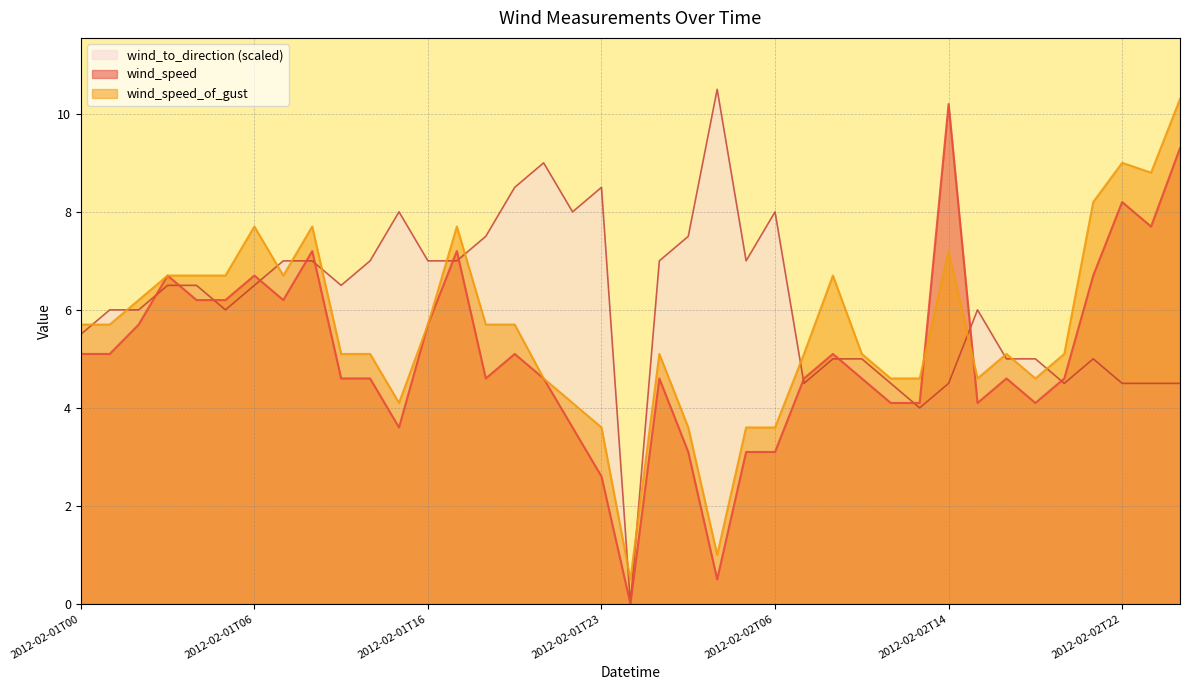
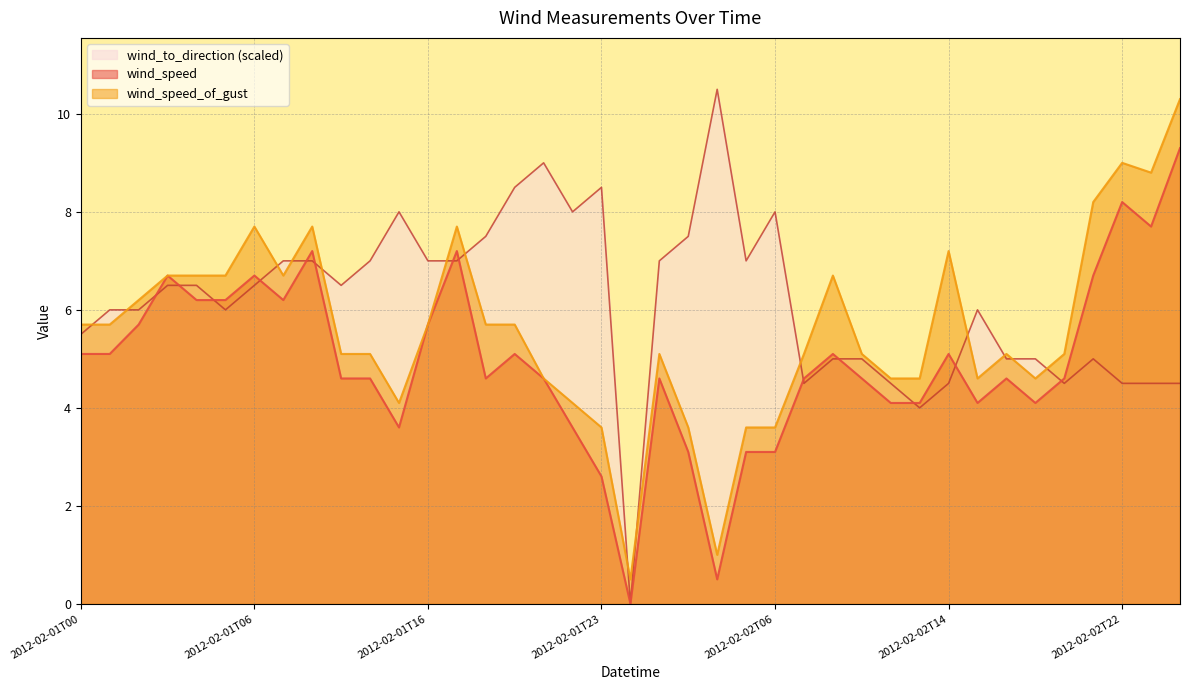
wind_speed, 2012-02-02T14: 10.2 -> 5.1
